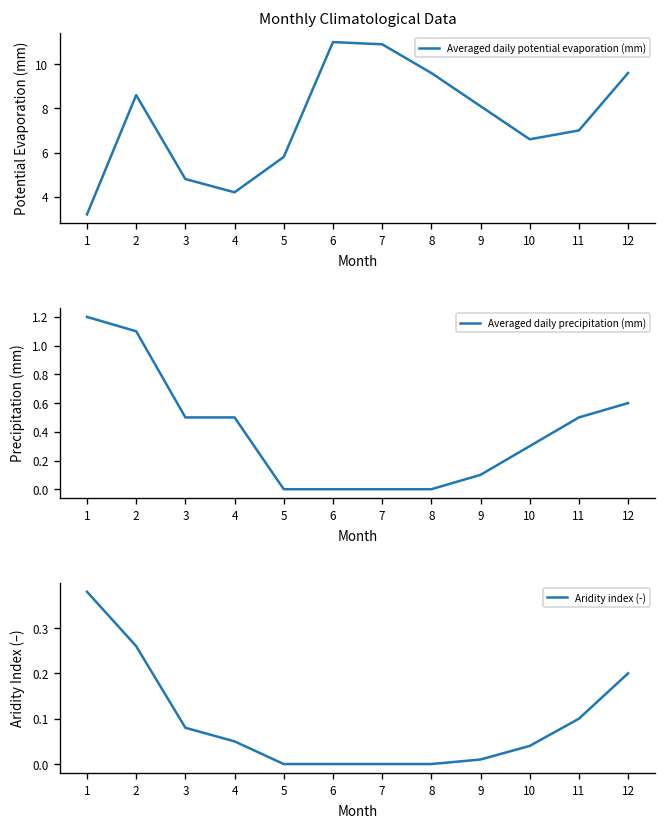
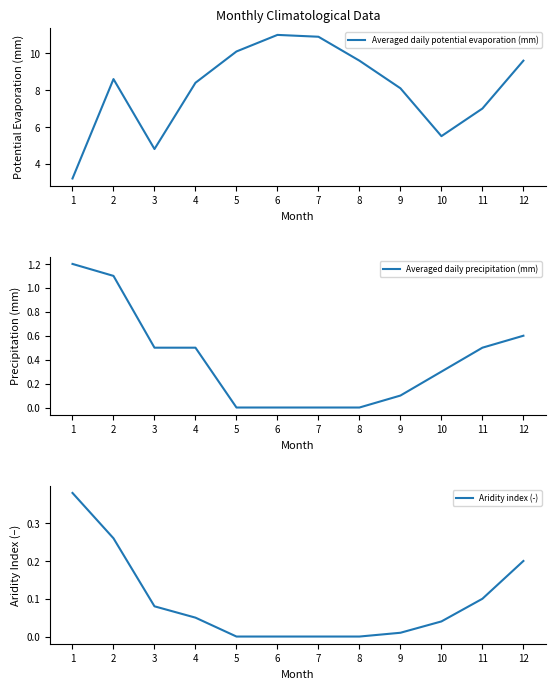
Monthly Climatological Data, 4: 4.2 -> 8.4
Monthly Climatological Data, 5: 5.8 -> 10.1
Monthly Climatological Data, 10: 6.6 -> 5.5
